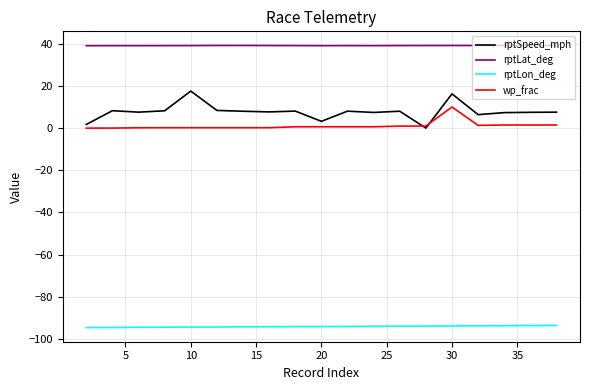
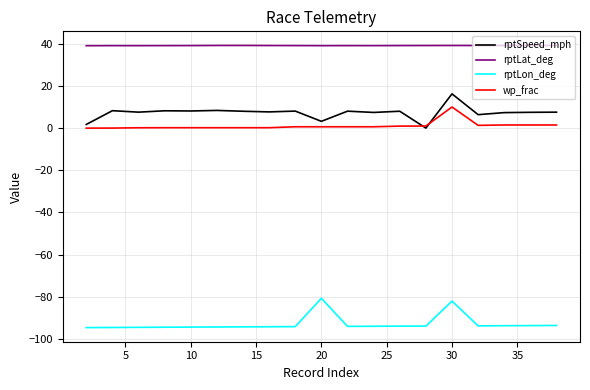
rptSpeed_mph, 10: 18 -> 8
rptLon_deg, 20: -94 -> -81
rptLon_deg, 30: -94 -> -82
